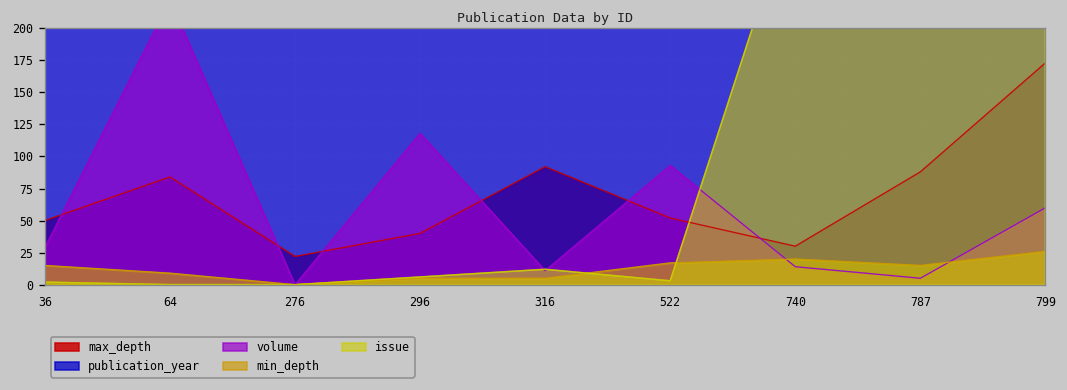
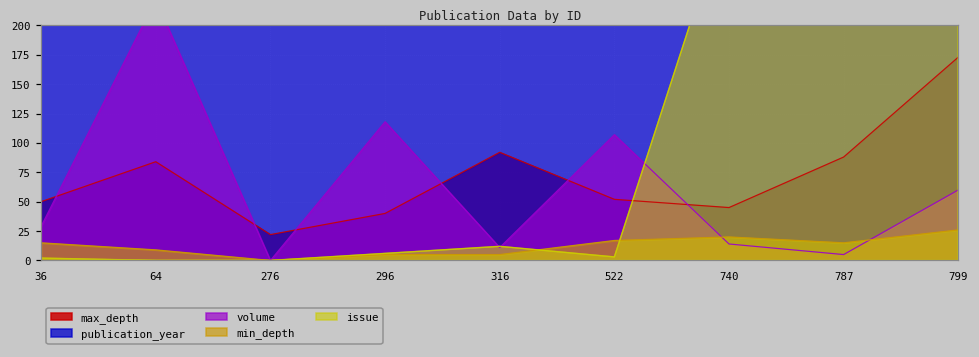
volume, 522: 93 -> 107
max_depth, 740: 30 -> 45
